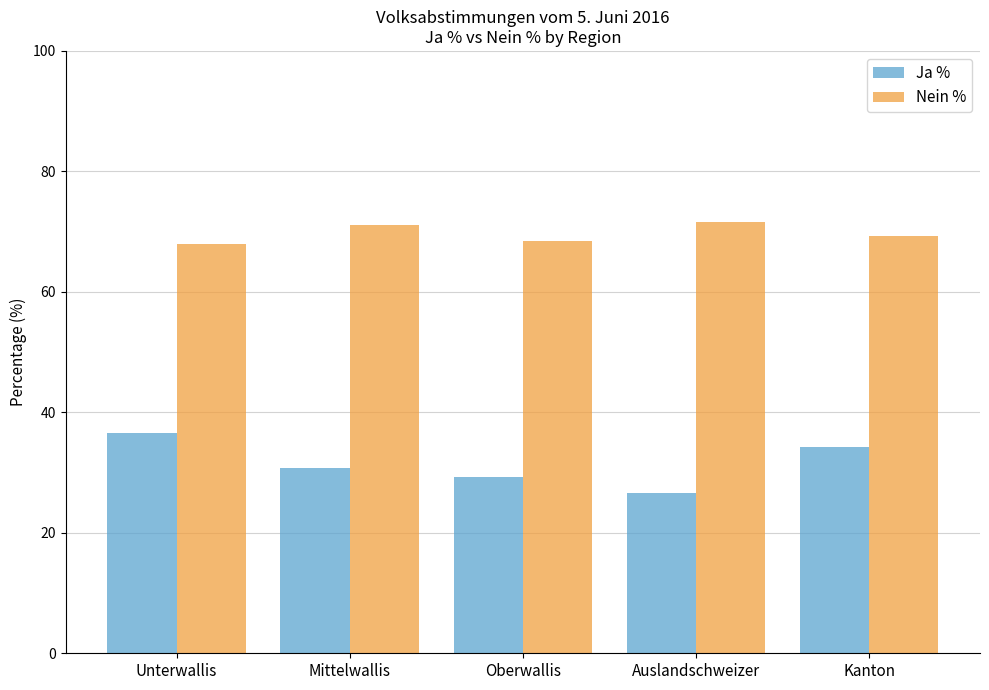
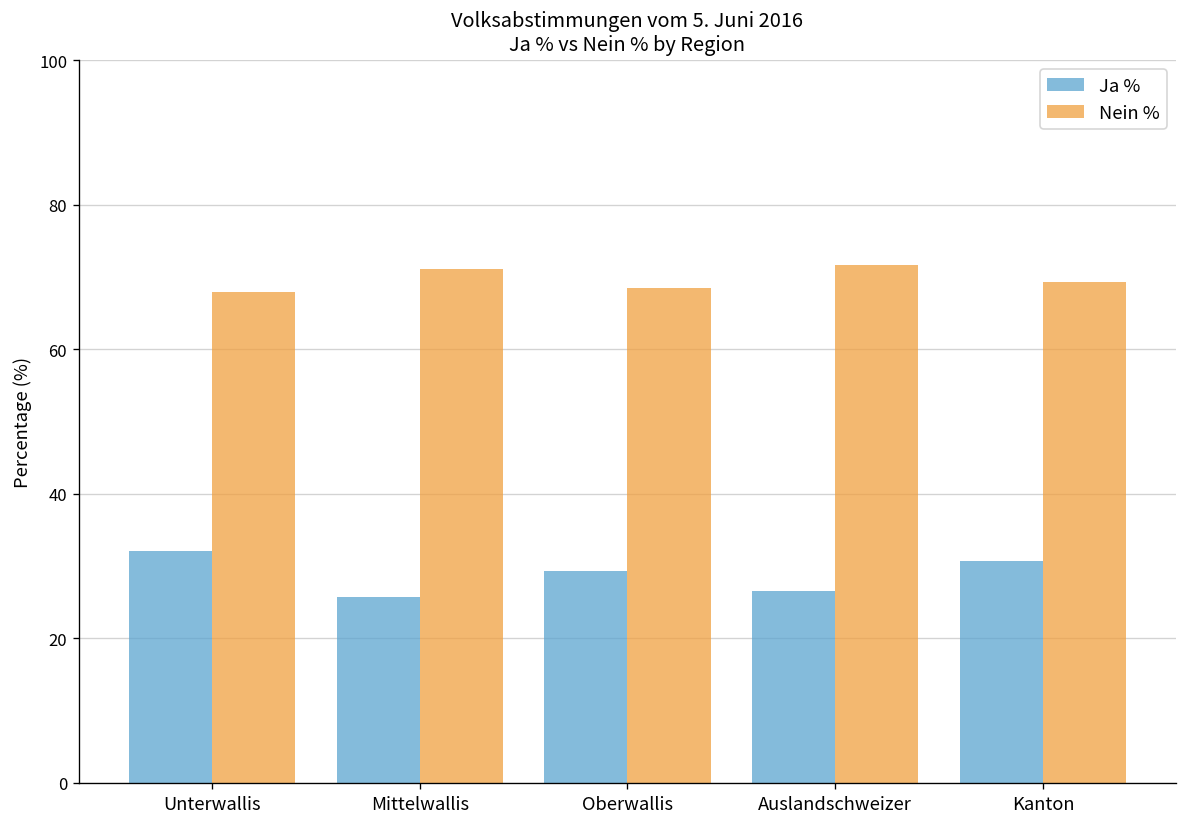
Ja %, Unterwallis: 37 -> 32
Ja %, Mittelwallis: 31 -> 26
Ja %, Kanton: 34 -> 31
